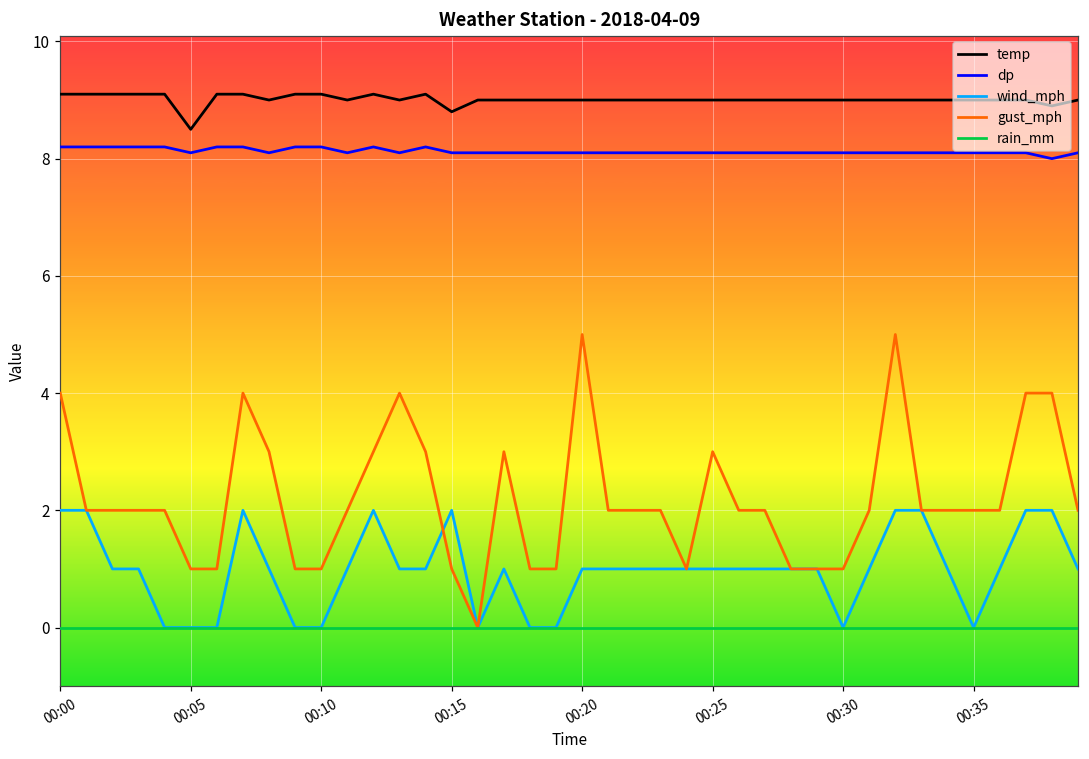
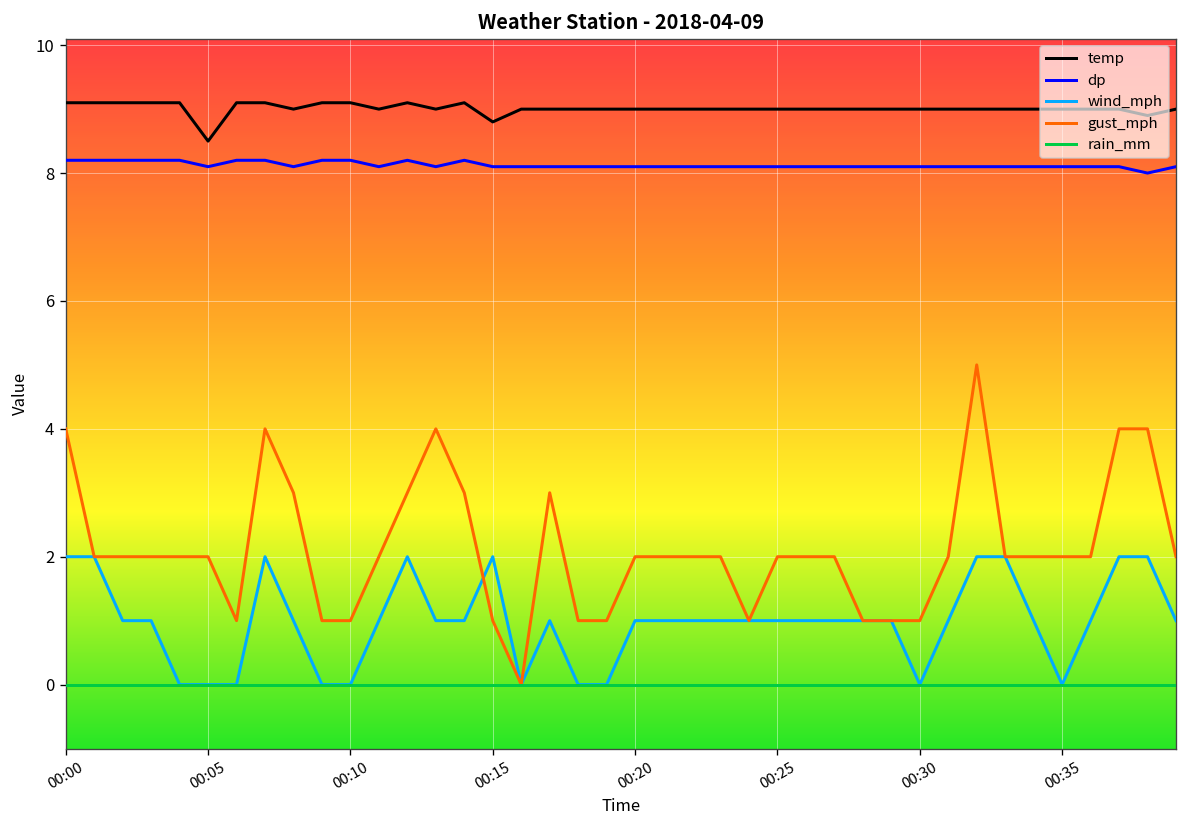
gust_mph, 00:05: 1 -> 2
gust_mph, 00:20: 5 -> 2
gust_mph, 00:25: 3 -> 2
